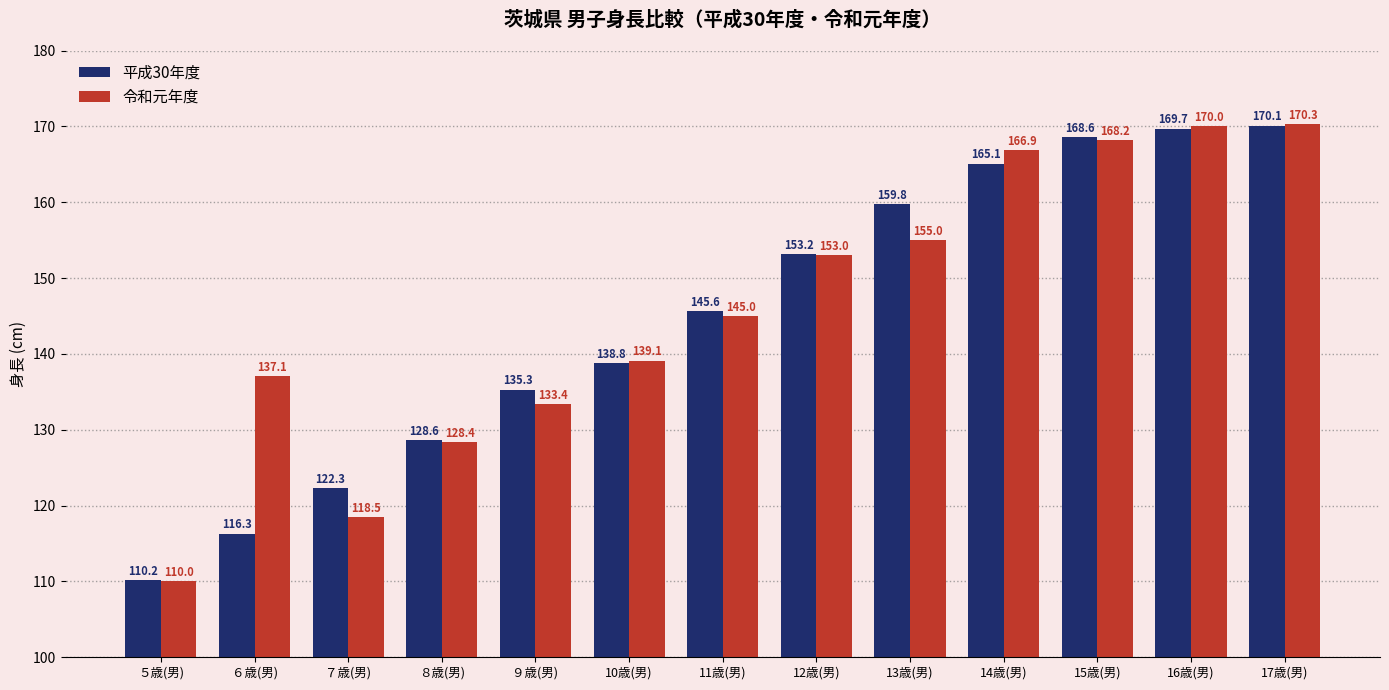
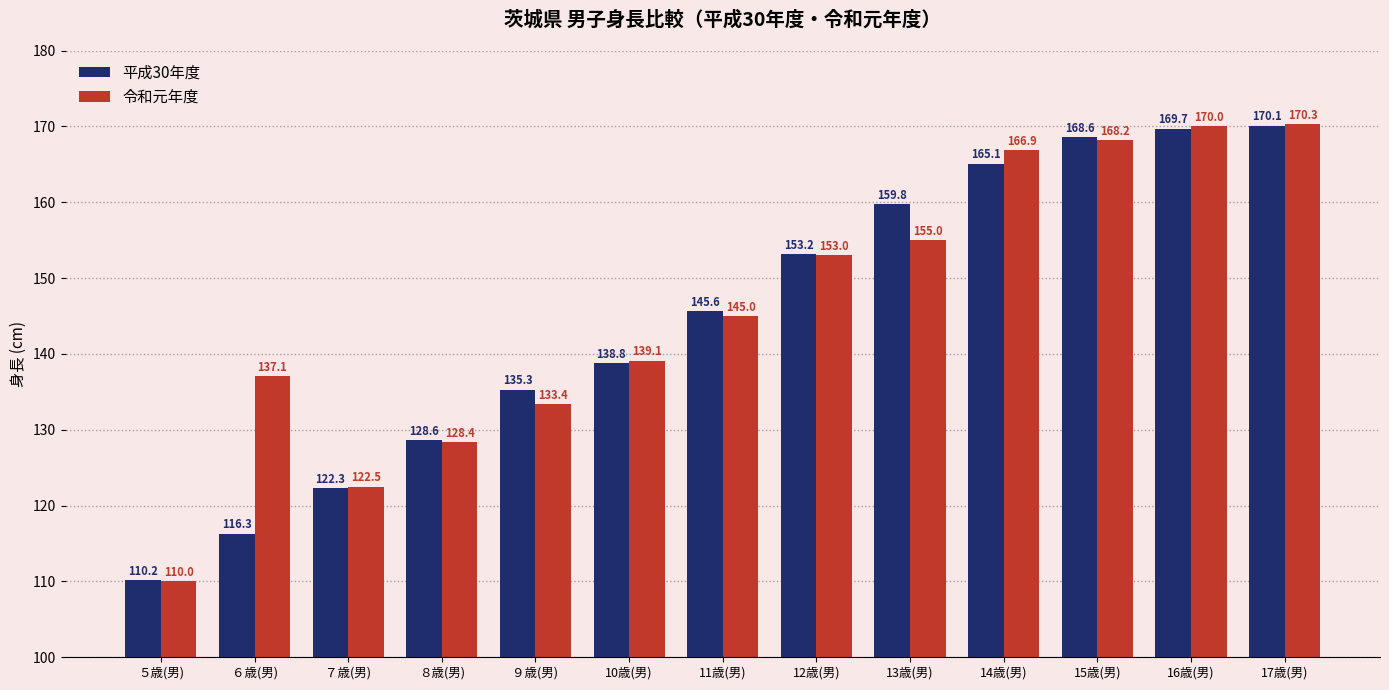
令和元年度, ７歳(男): 118.5 -> 122.5
